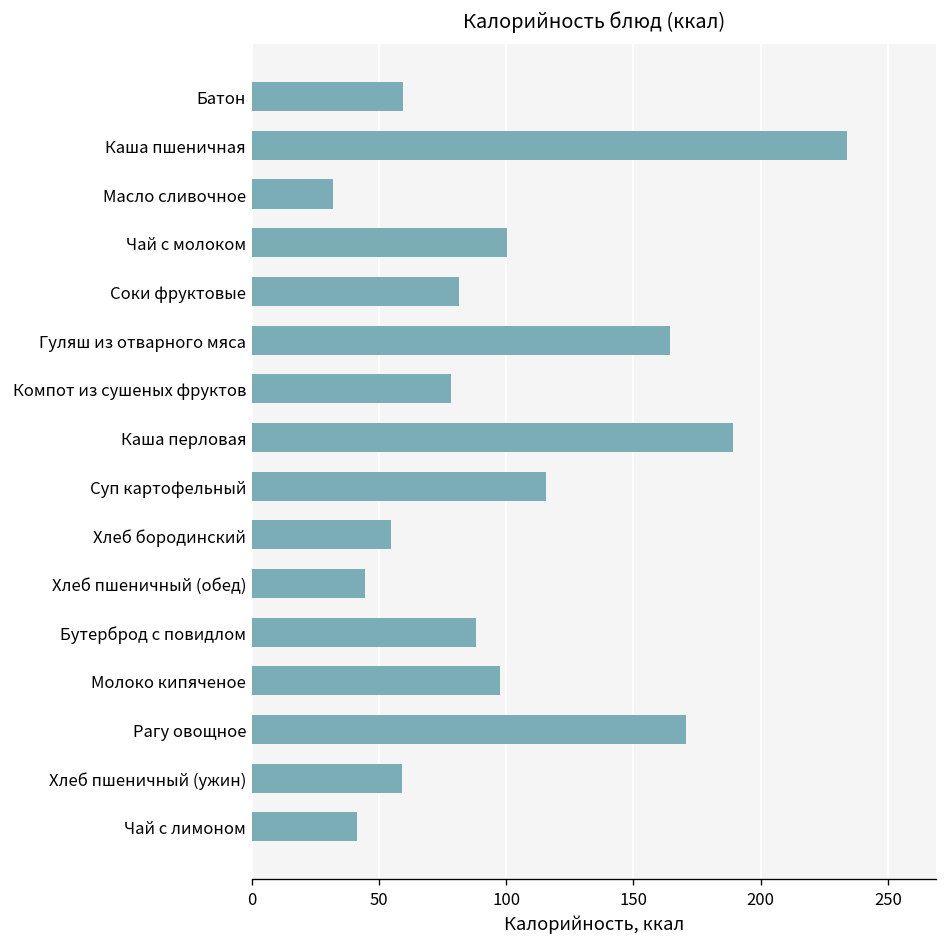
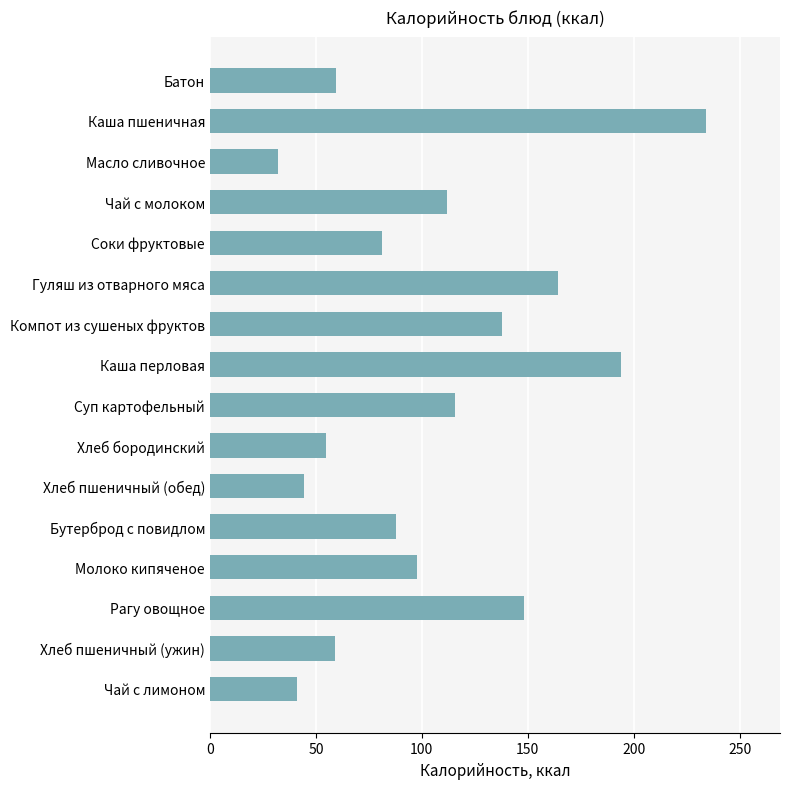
Чай с молоком: 100 -> 112
Компот из сушеных фруктов: 78 -> 138
Каша перловая: 189 -> 194
Рагу овощное: 171 -> 148
